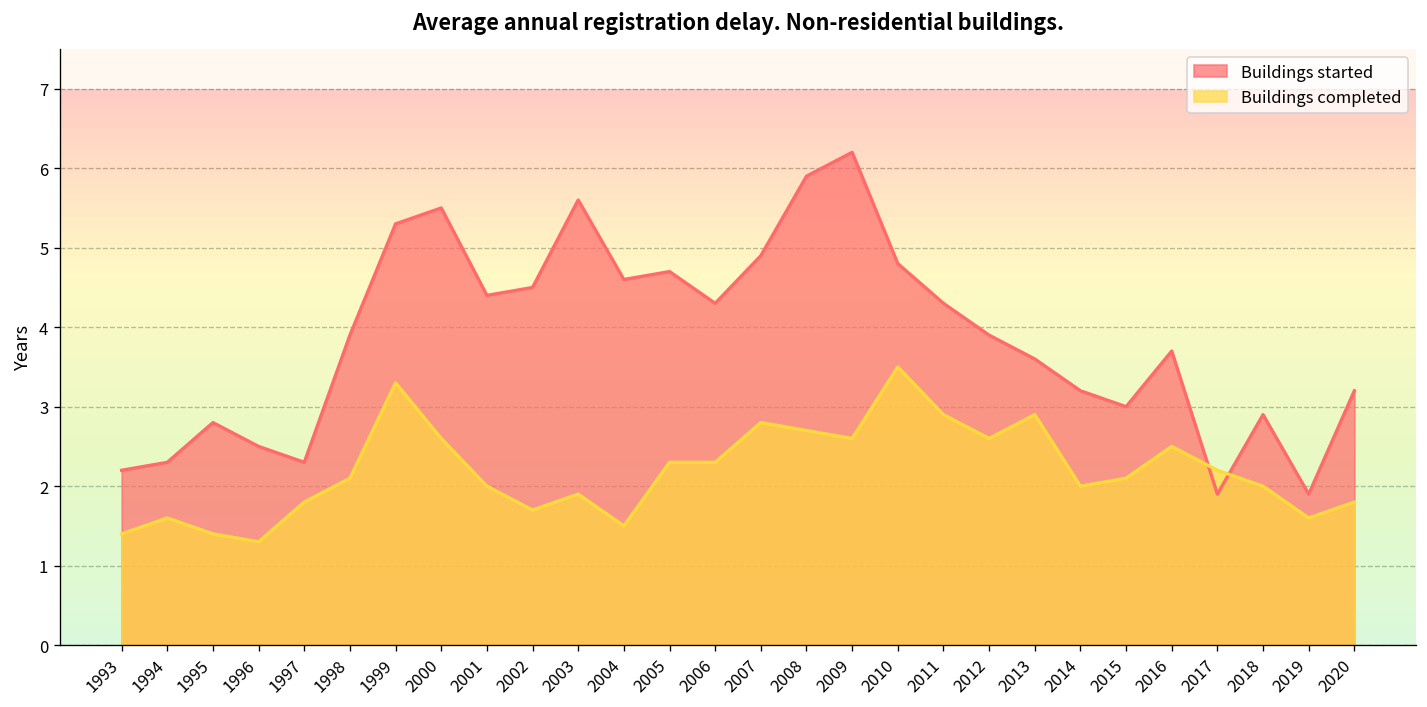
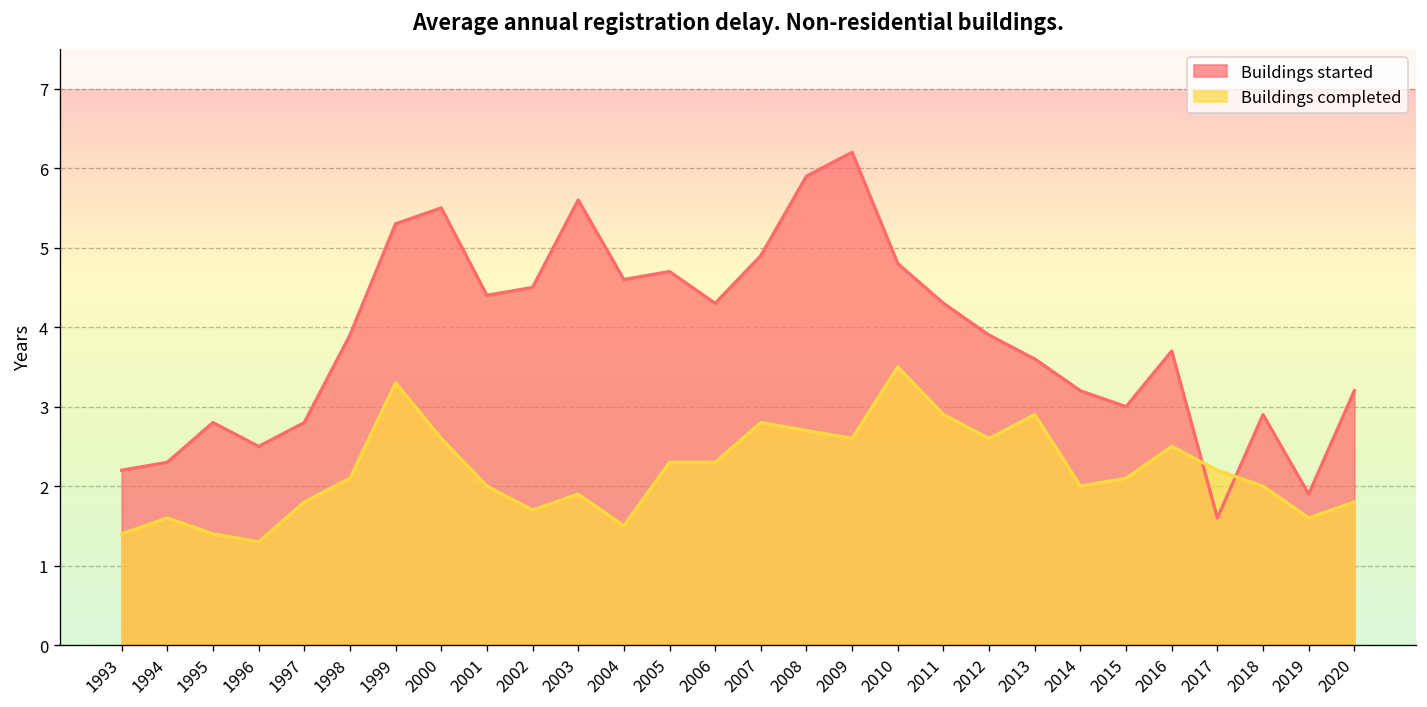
Buildings started, 1997: 2.3 -> 2.8
Buildings started, 2017: 1.9 -> 1.6
